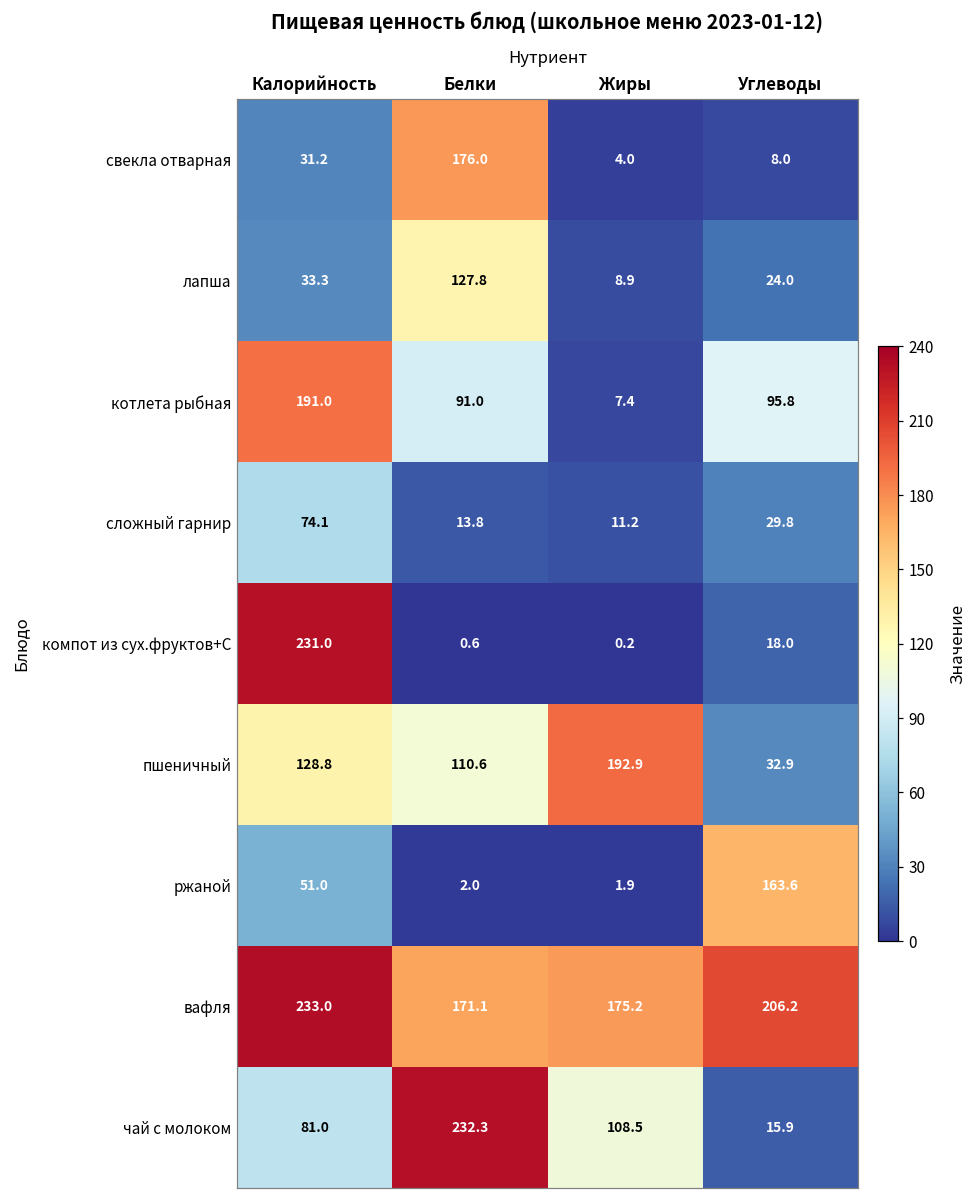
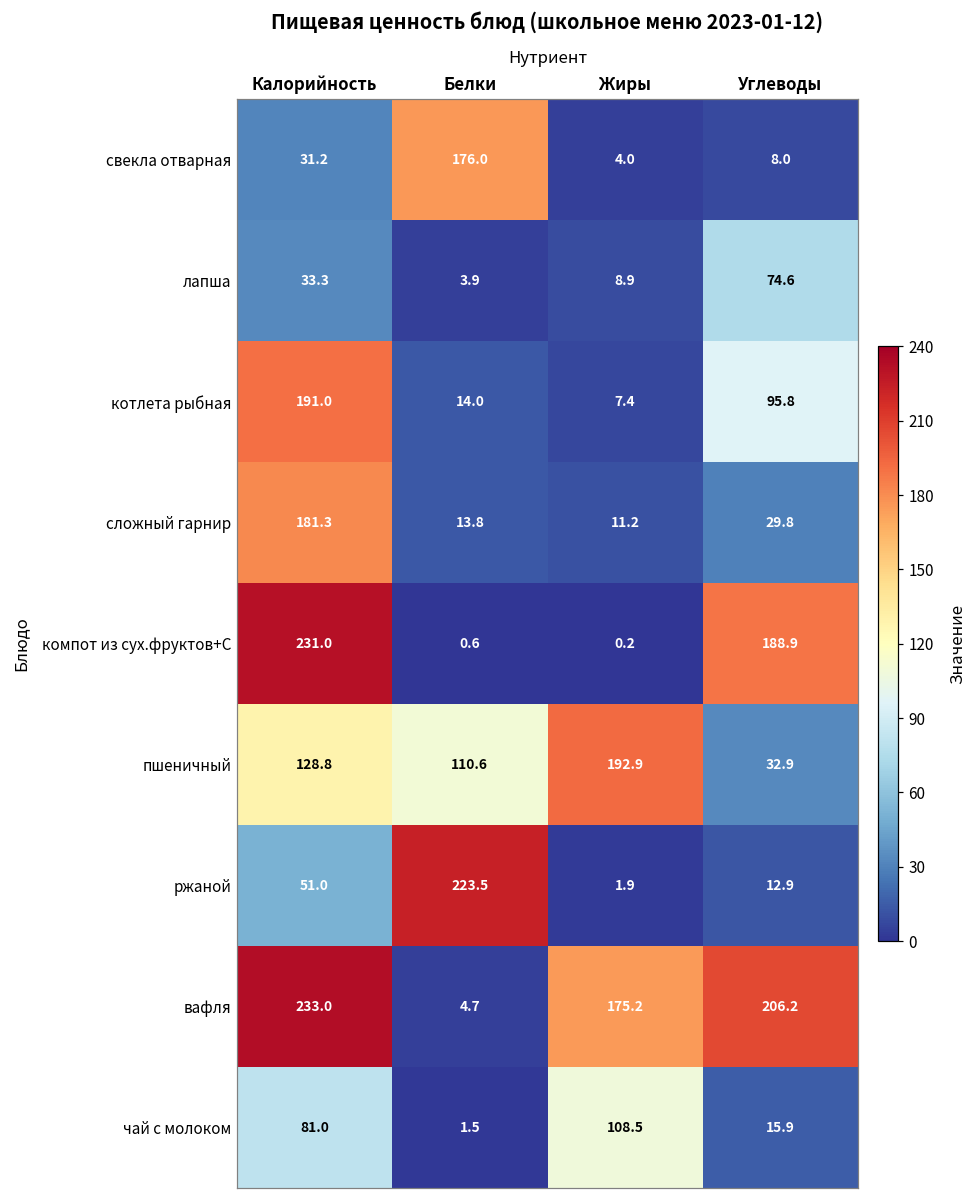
лапша, Белки: 127.8 -> 3.9
лапша, Углеводы: 24.0 -> 74.6
котлета рыбная, Белки: 91.0 -> 14.0
сложный гарнир, Калорийность: 74.1 -> 181.3
компот из сух.фруктов+С, Углеводы: 18.0 -> 188.9
ржаной, Белки: 2.0 -> 223.5
ржаной, Углеводы: 163.6 -> 12.9
вафля, Белки: 171.1 -> 4.7
чай с молоком, Белки: 232.3 -> 1.5
